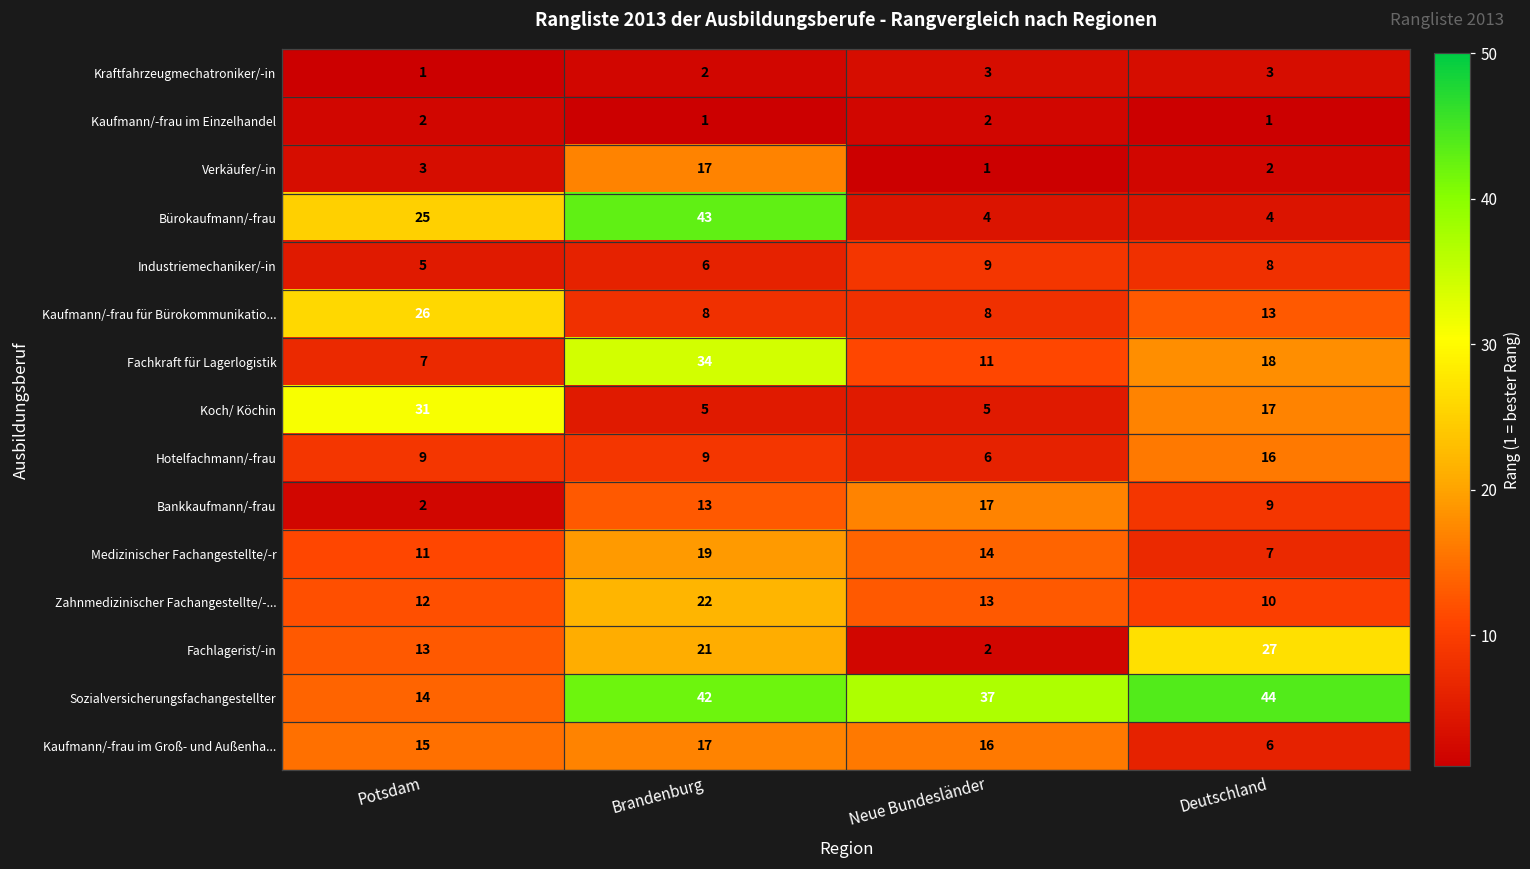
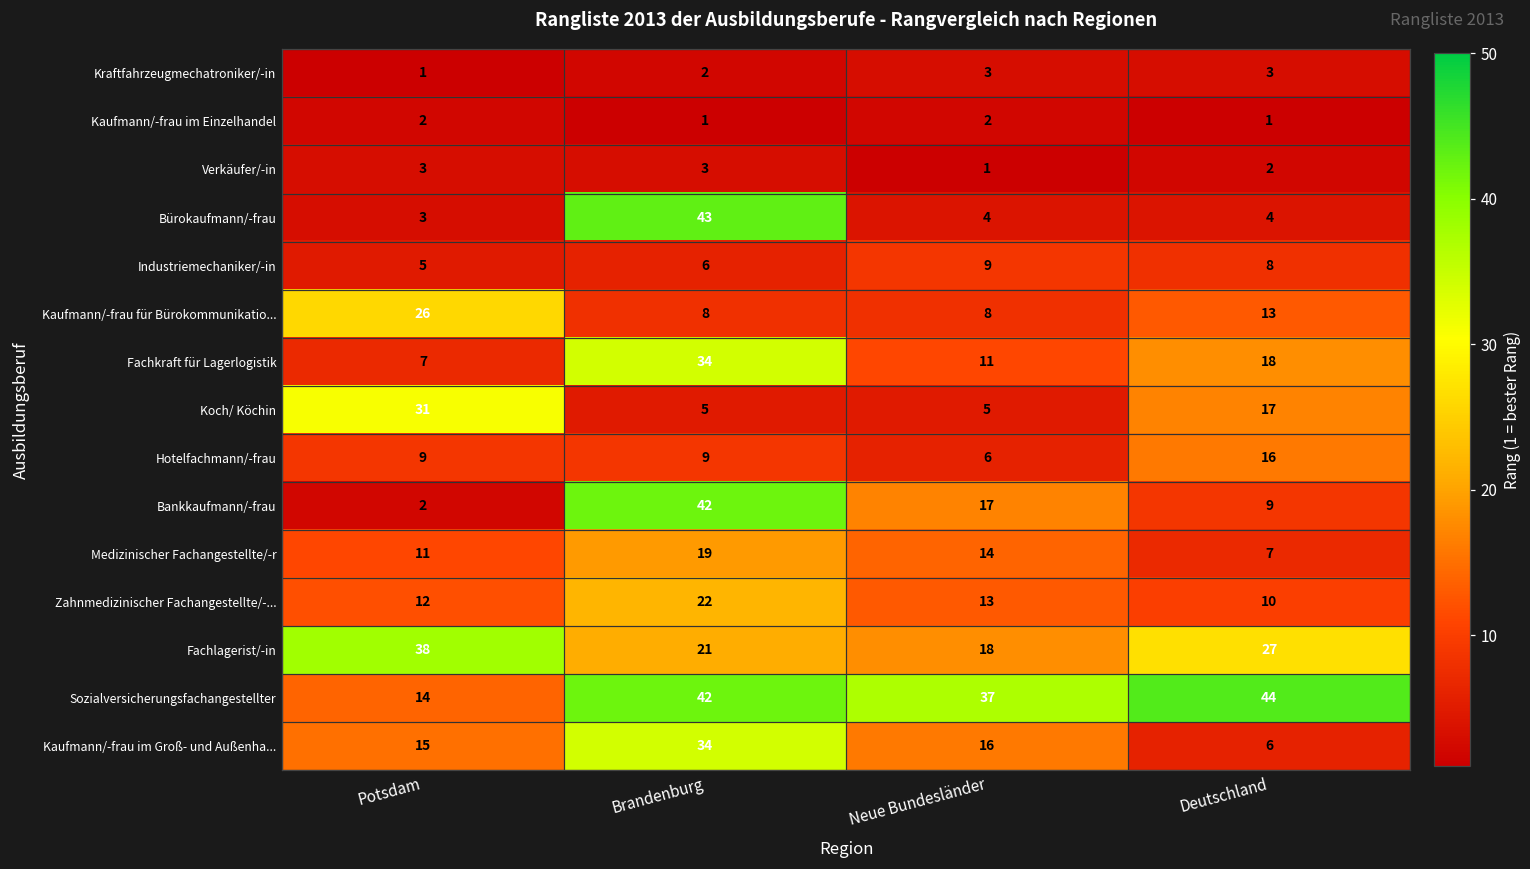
Verkäufer/-in, Brandenburg: 17 -> 3
Bürokaufmann/-frau, Potsdam: 25 -> 3
Bankkaufmann/-frau, Brandenburg: 13 -> 42
Fachlagerist/-in, Potsdam: 13 -> 38
Fachlagerist/-in, Neue Bundesländer: 2 -> 18
Kaufmann/-frau im Groß- und Außenha..., Brandenburg: 17 -> 34
